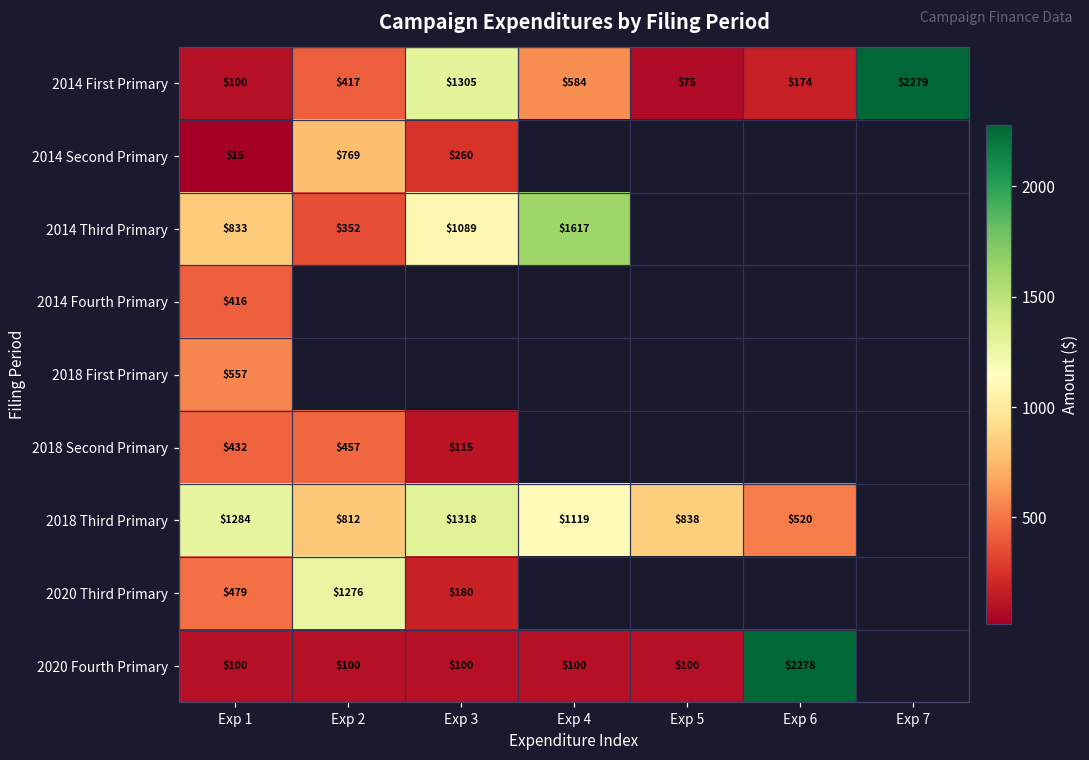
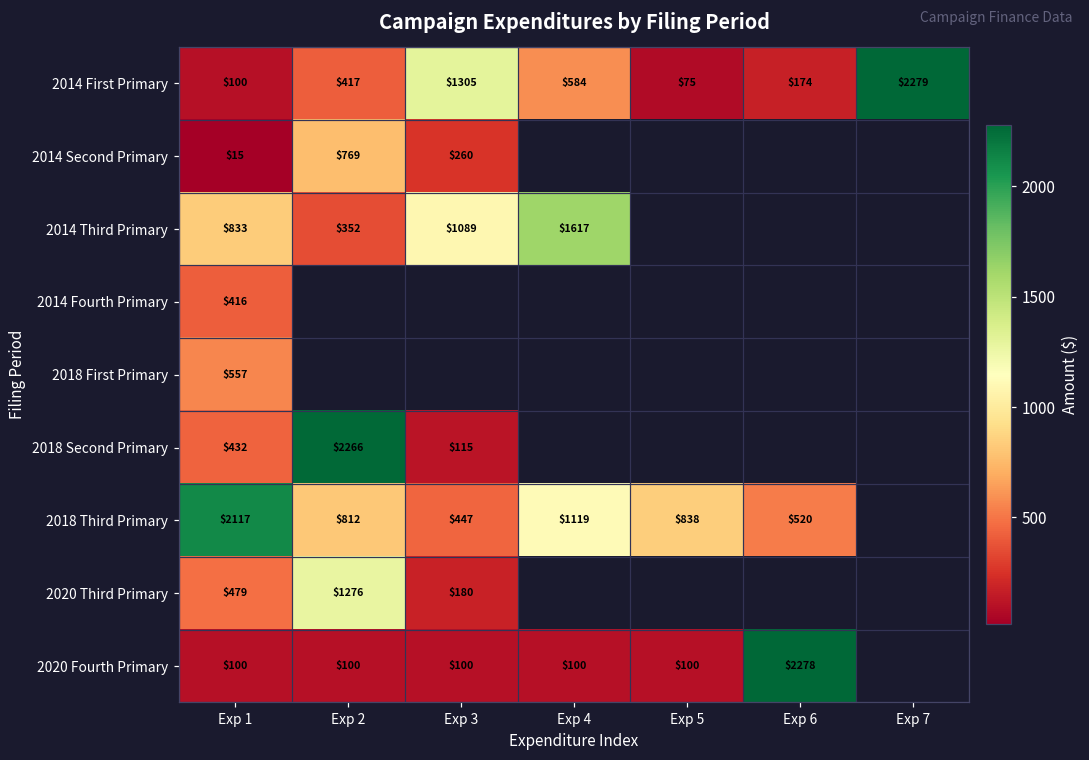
2018 Second Primary, Exp 2: $457 -> $2266
2018 Third Primary, Exp 1: $1284 -> $2117
2018 Third Primary, Exp 3: $1318 -> $447
